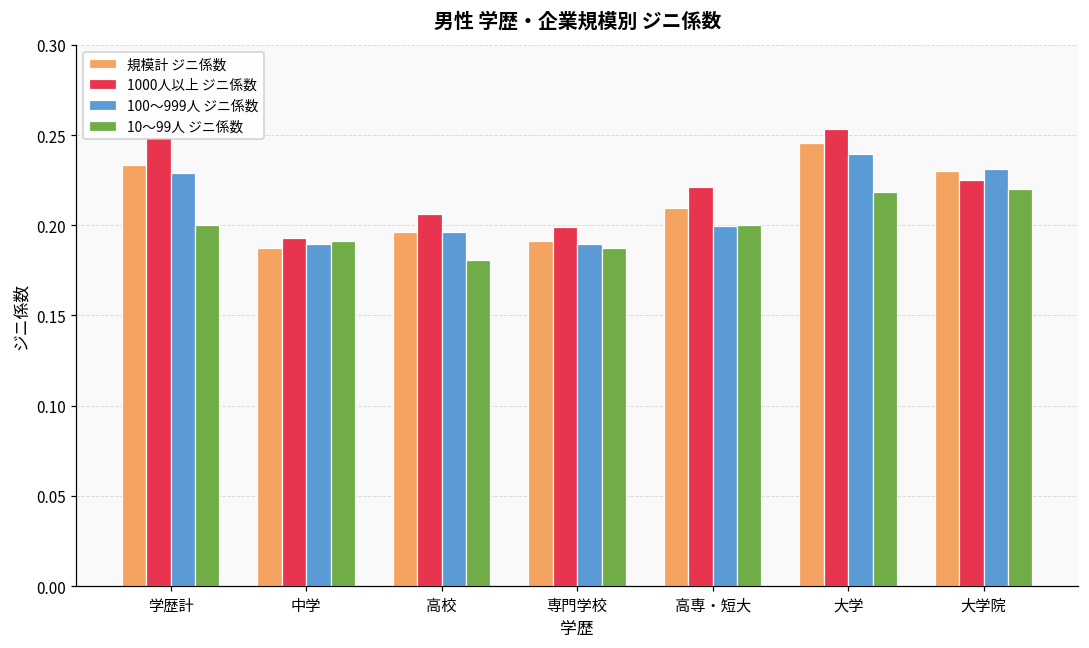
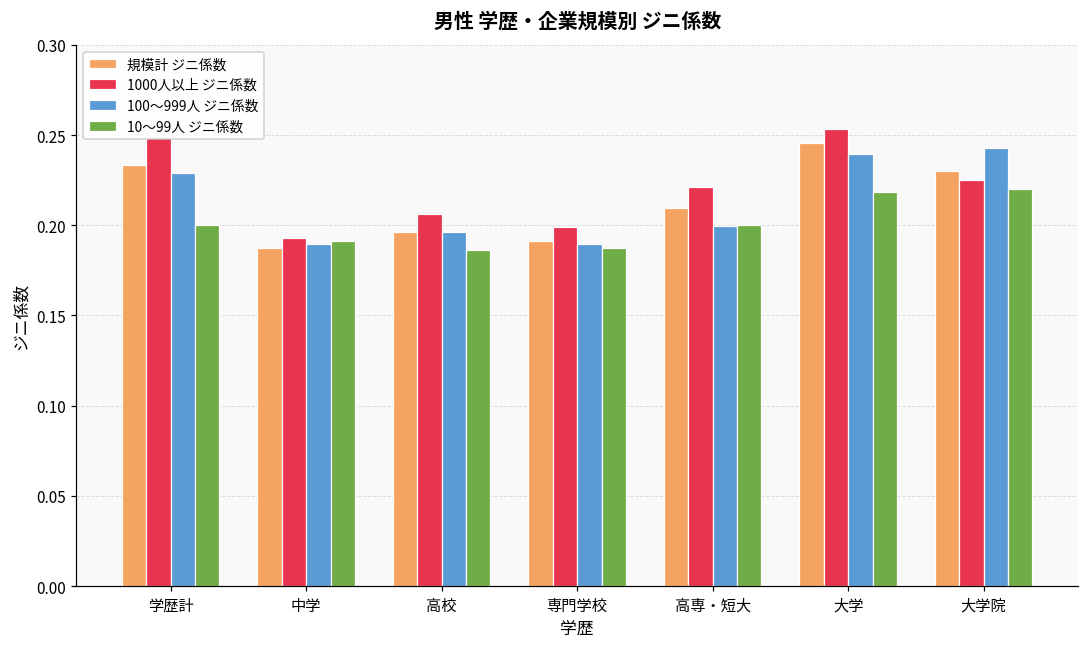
10～99人 ジニ係数, 高校: 0.181 -> 0.186
100～999人 ジニ係数, 大学院: 0.231 -> 0.243
